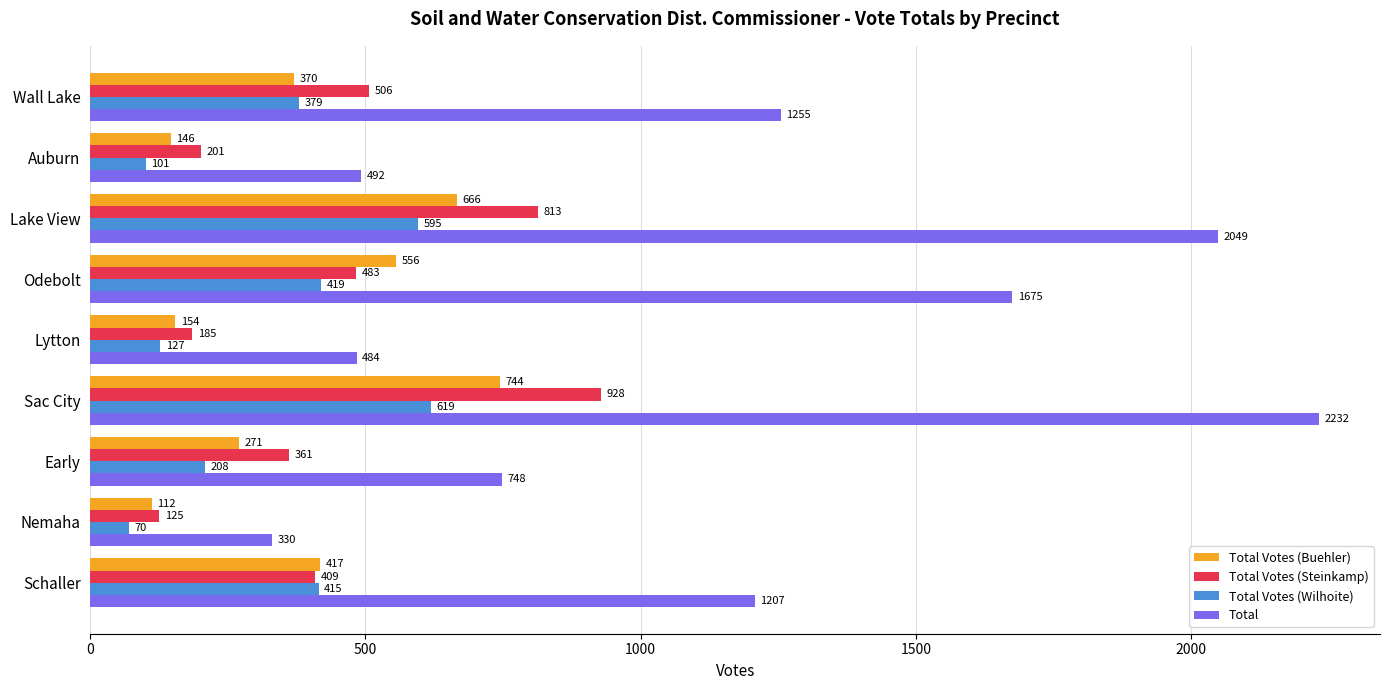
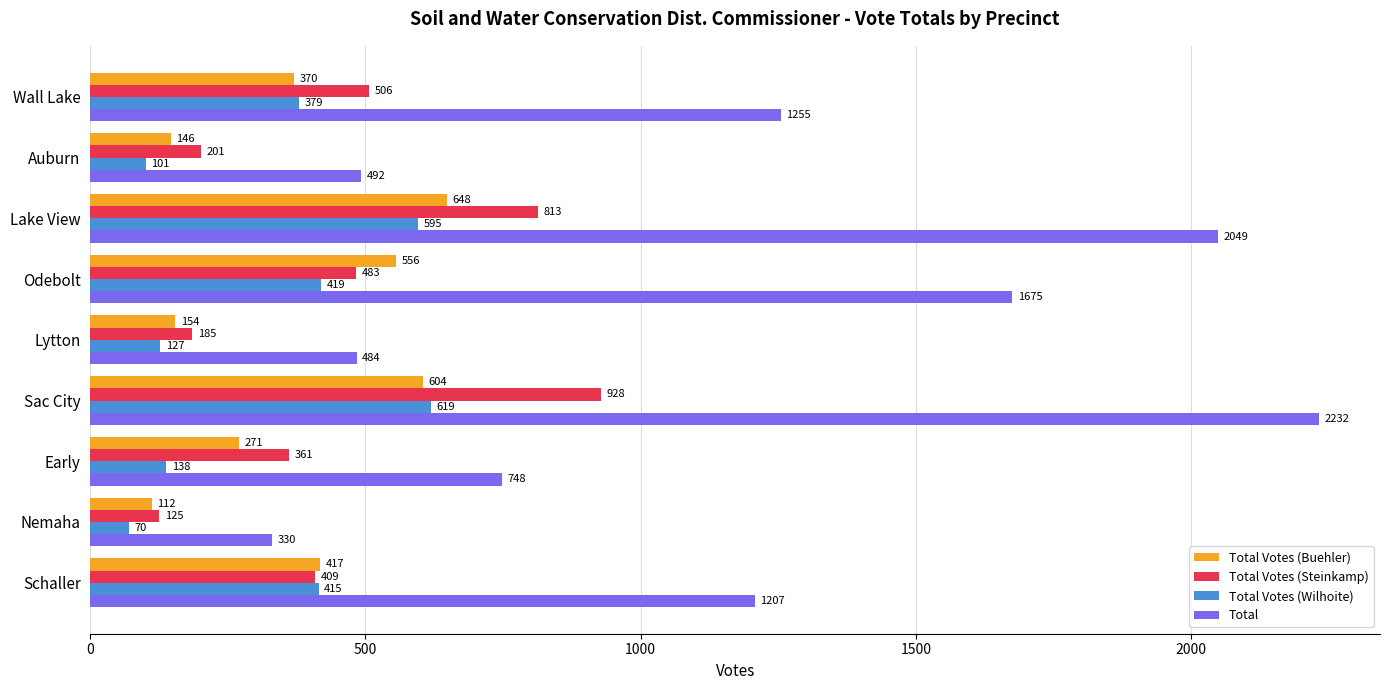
Total Votes (Buehler), Lake View: 666 -> 648
Total Votes (Buehler), Sac City: 744 -> 604
Total Votes (Wilhoite), Early: 208 -> 138
